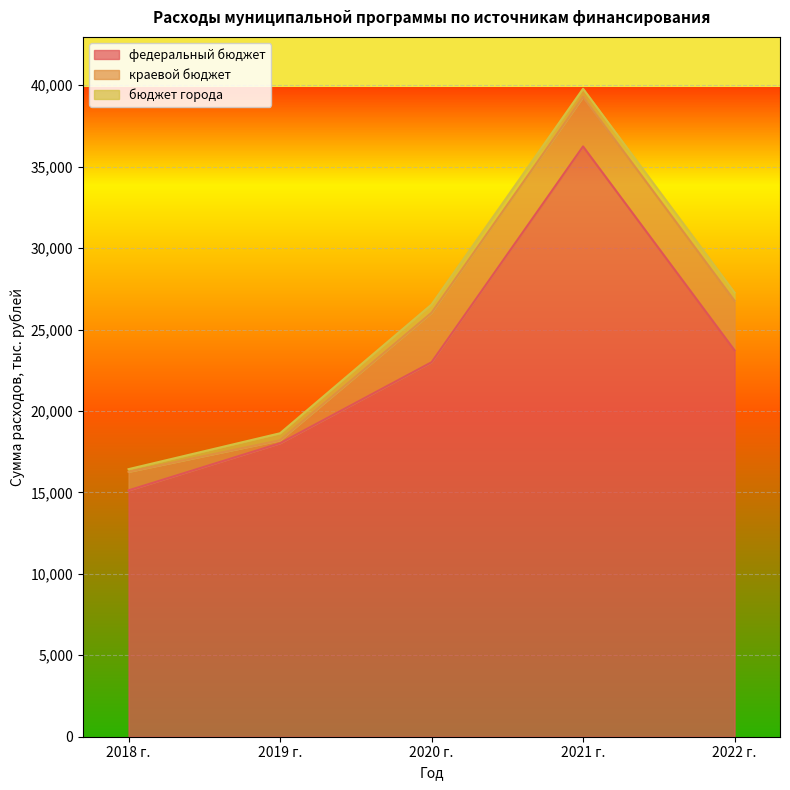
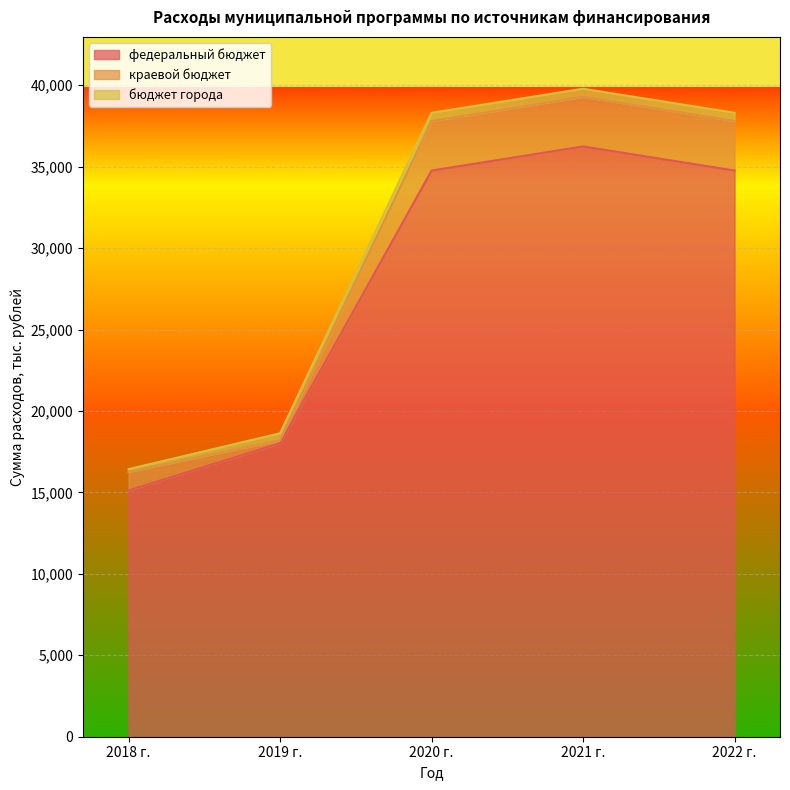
федеральный бюджет, 2020 г.: 23,000 -> 34,800
федеральный бюджет, 2022 г.: 23,700 -> 34,800
